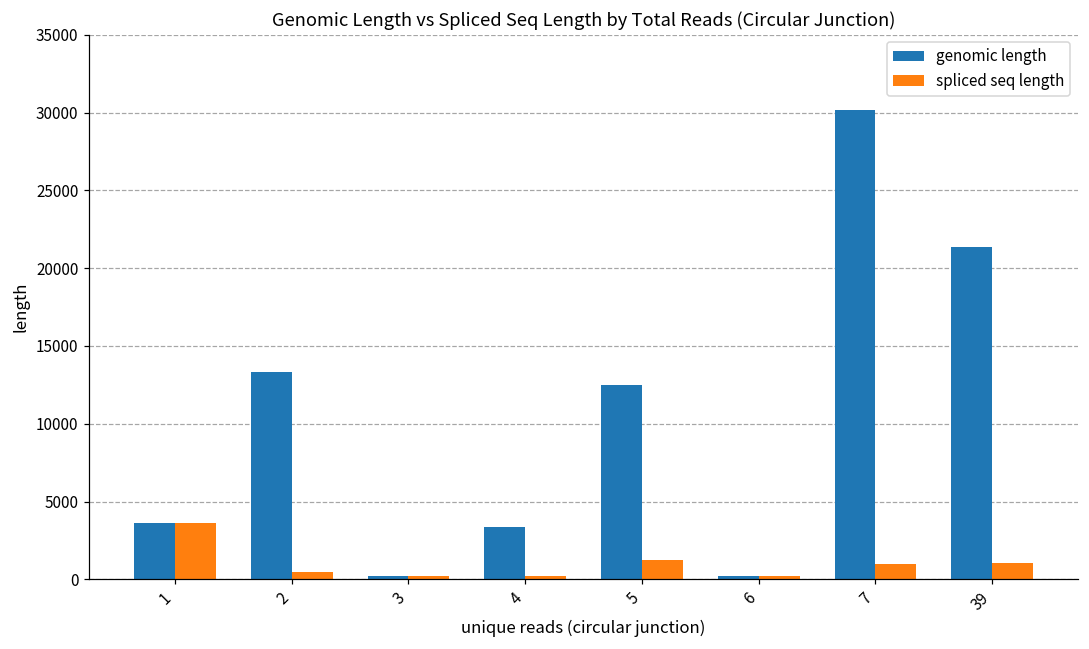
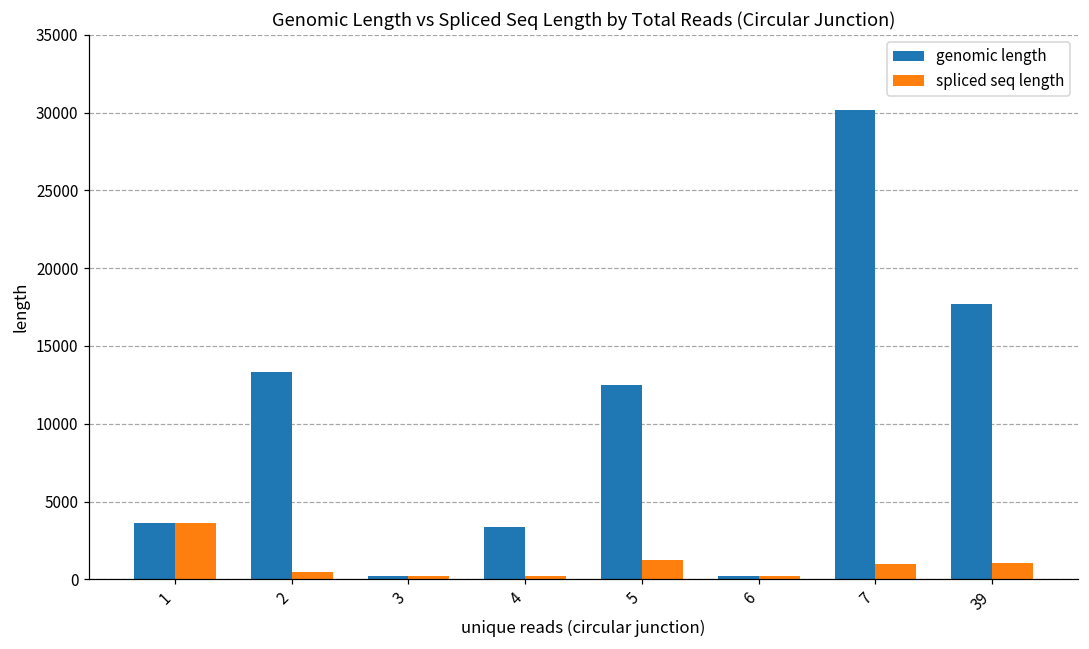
genomic length, 39: 21400 -> 17700
